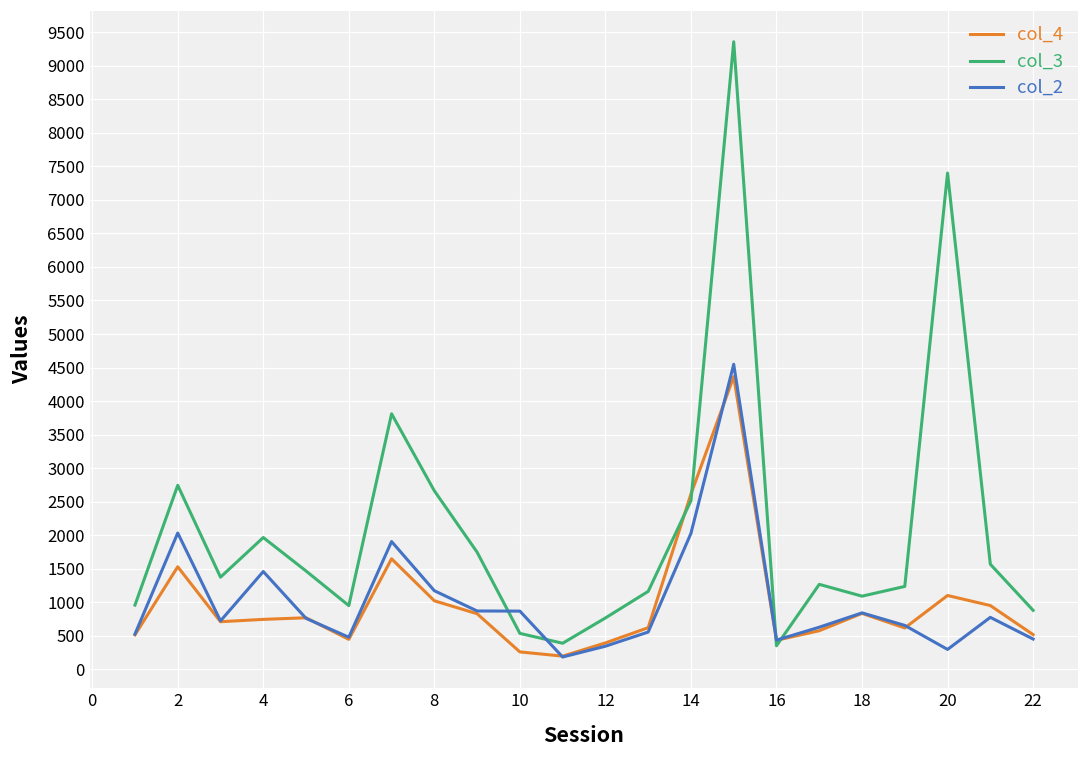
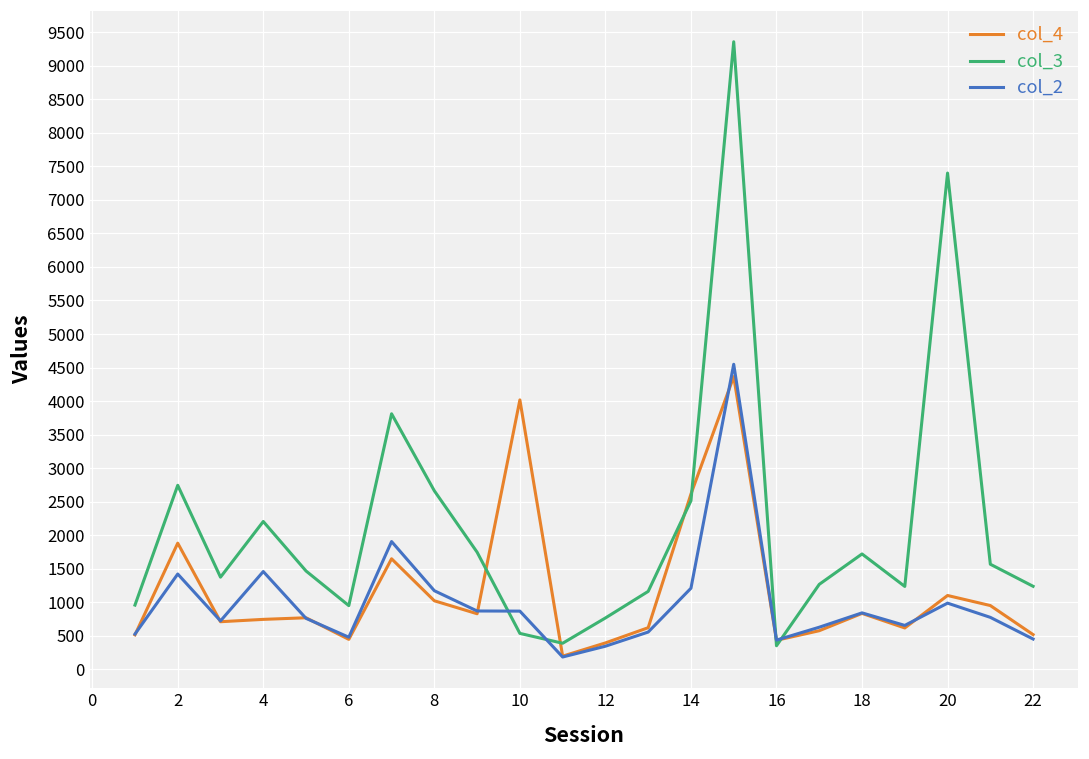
col_4, 2: 1500 -> 1900
col_2, 2: 2000 -> 1400
col_3, 4: 2000 -> 2200
col_4, 10: 300 -> 4000
col_2, 14: 2000 -> 1200
col_3, 18: 1100 -> 1700
col_2, 20: 300 -> 1000
col_3, 22: 900 -> 1200
